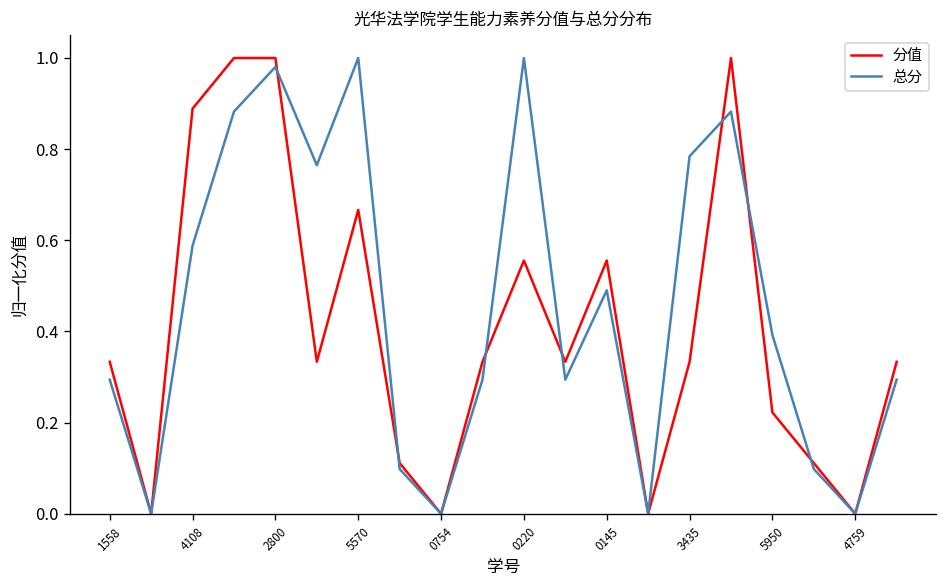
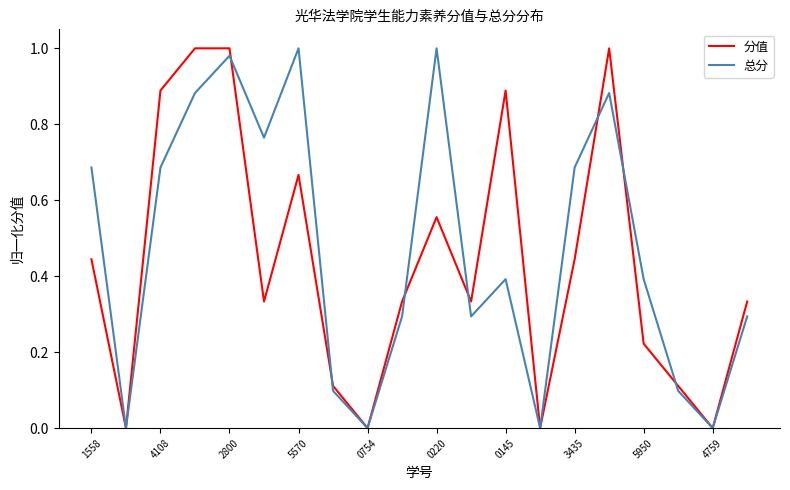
分值, 1558: 0.33 -> 0.44
总分, 1558: 0.29 -> 0.69
总分, 4108: 0.59 -> 0.69
分值, 0145: 0.56 -> 0.89
总分, 0145: 0.49 -> 0.39
分值, 3435: 0.33 -> 0.44
总分, 3435: 0.78 -> 0.69
